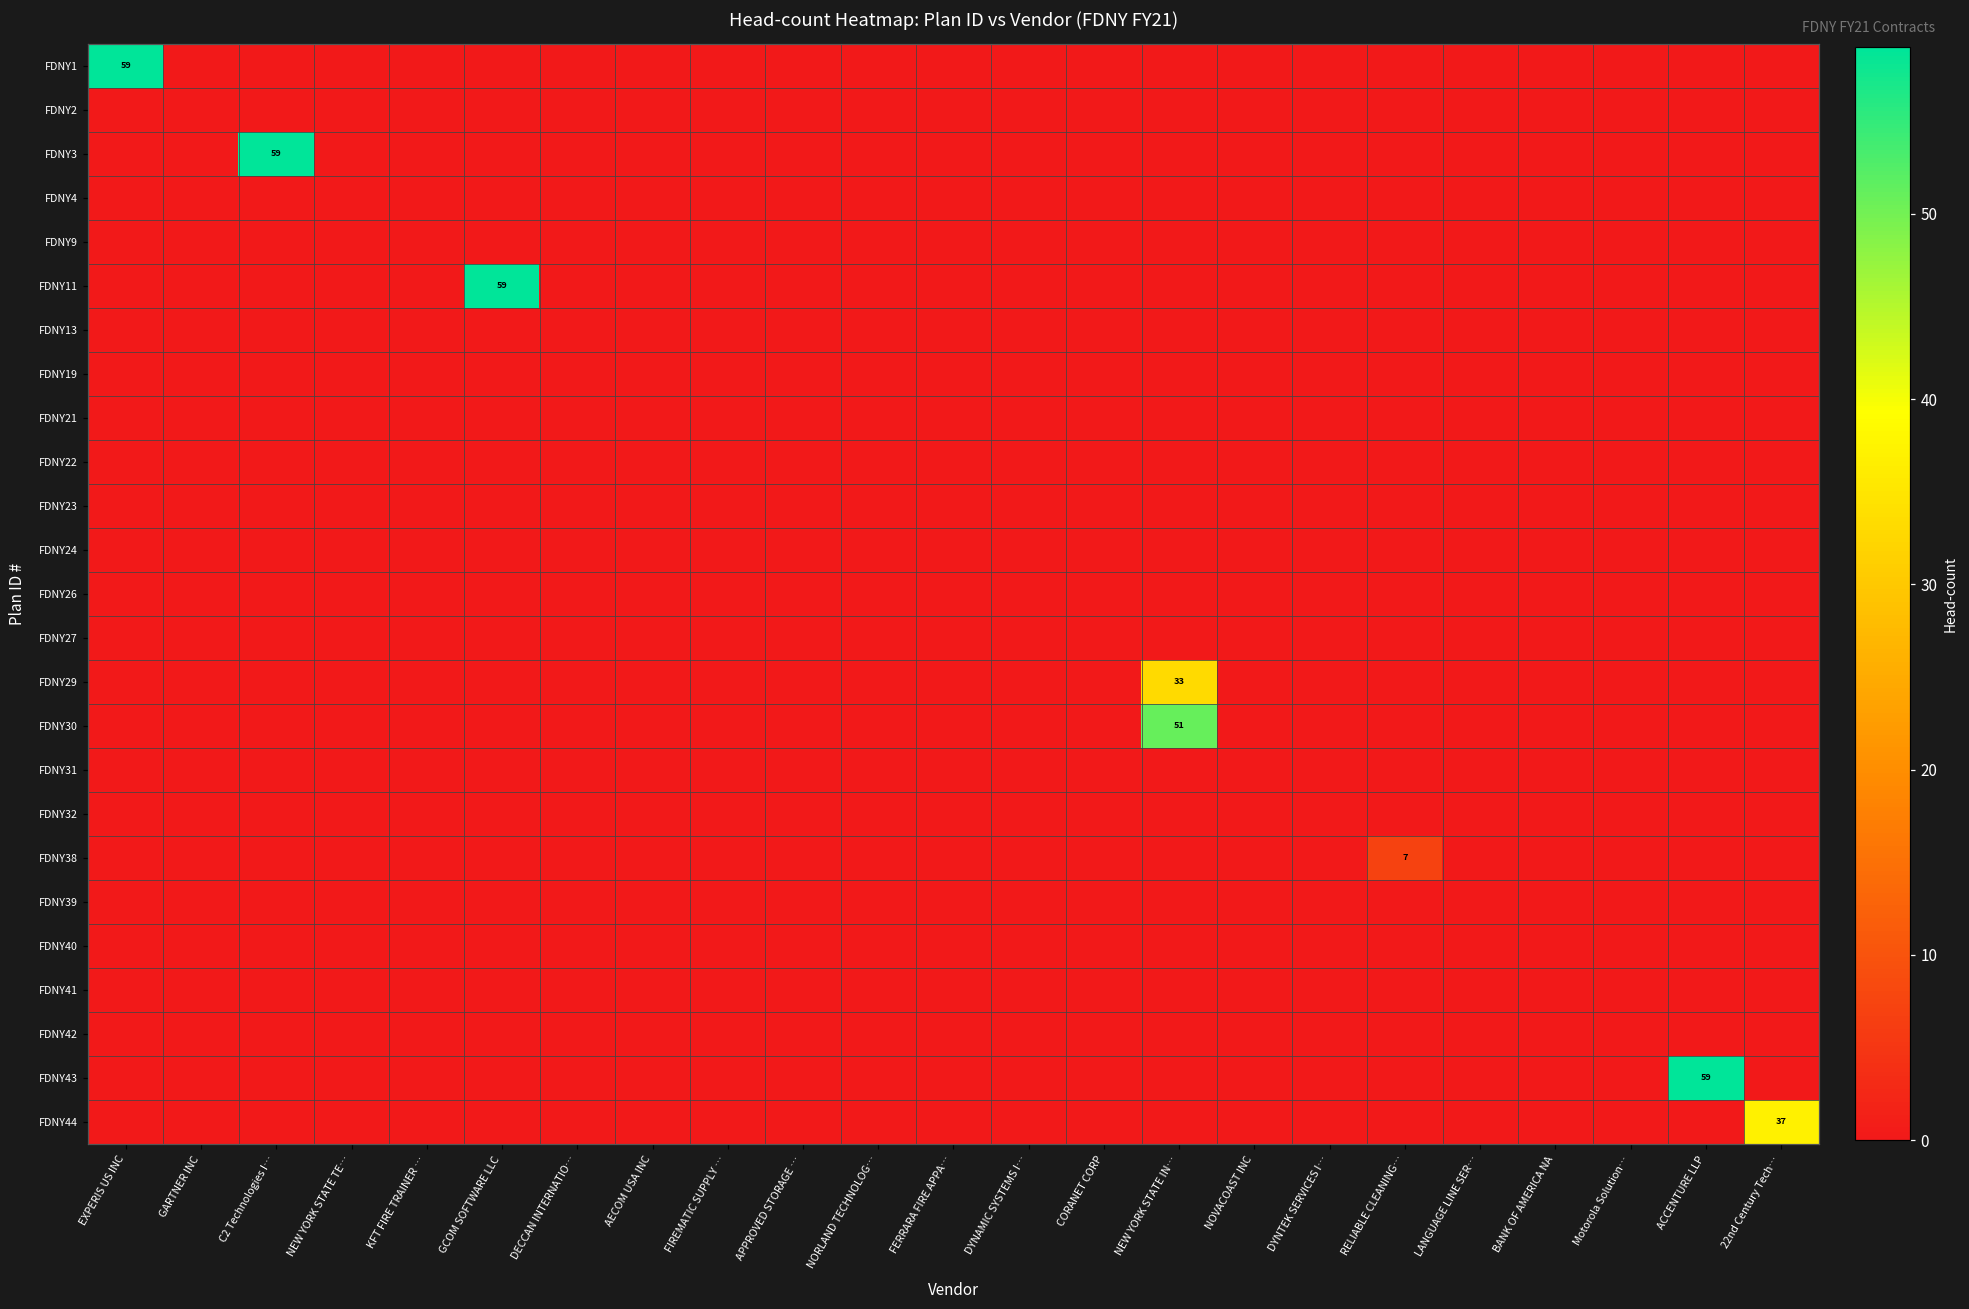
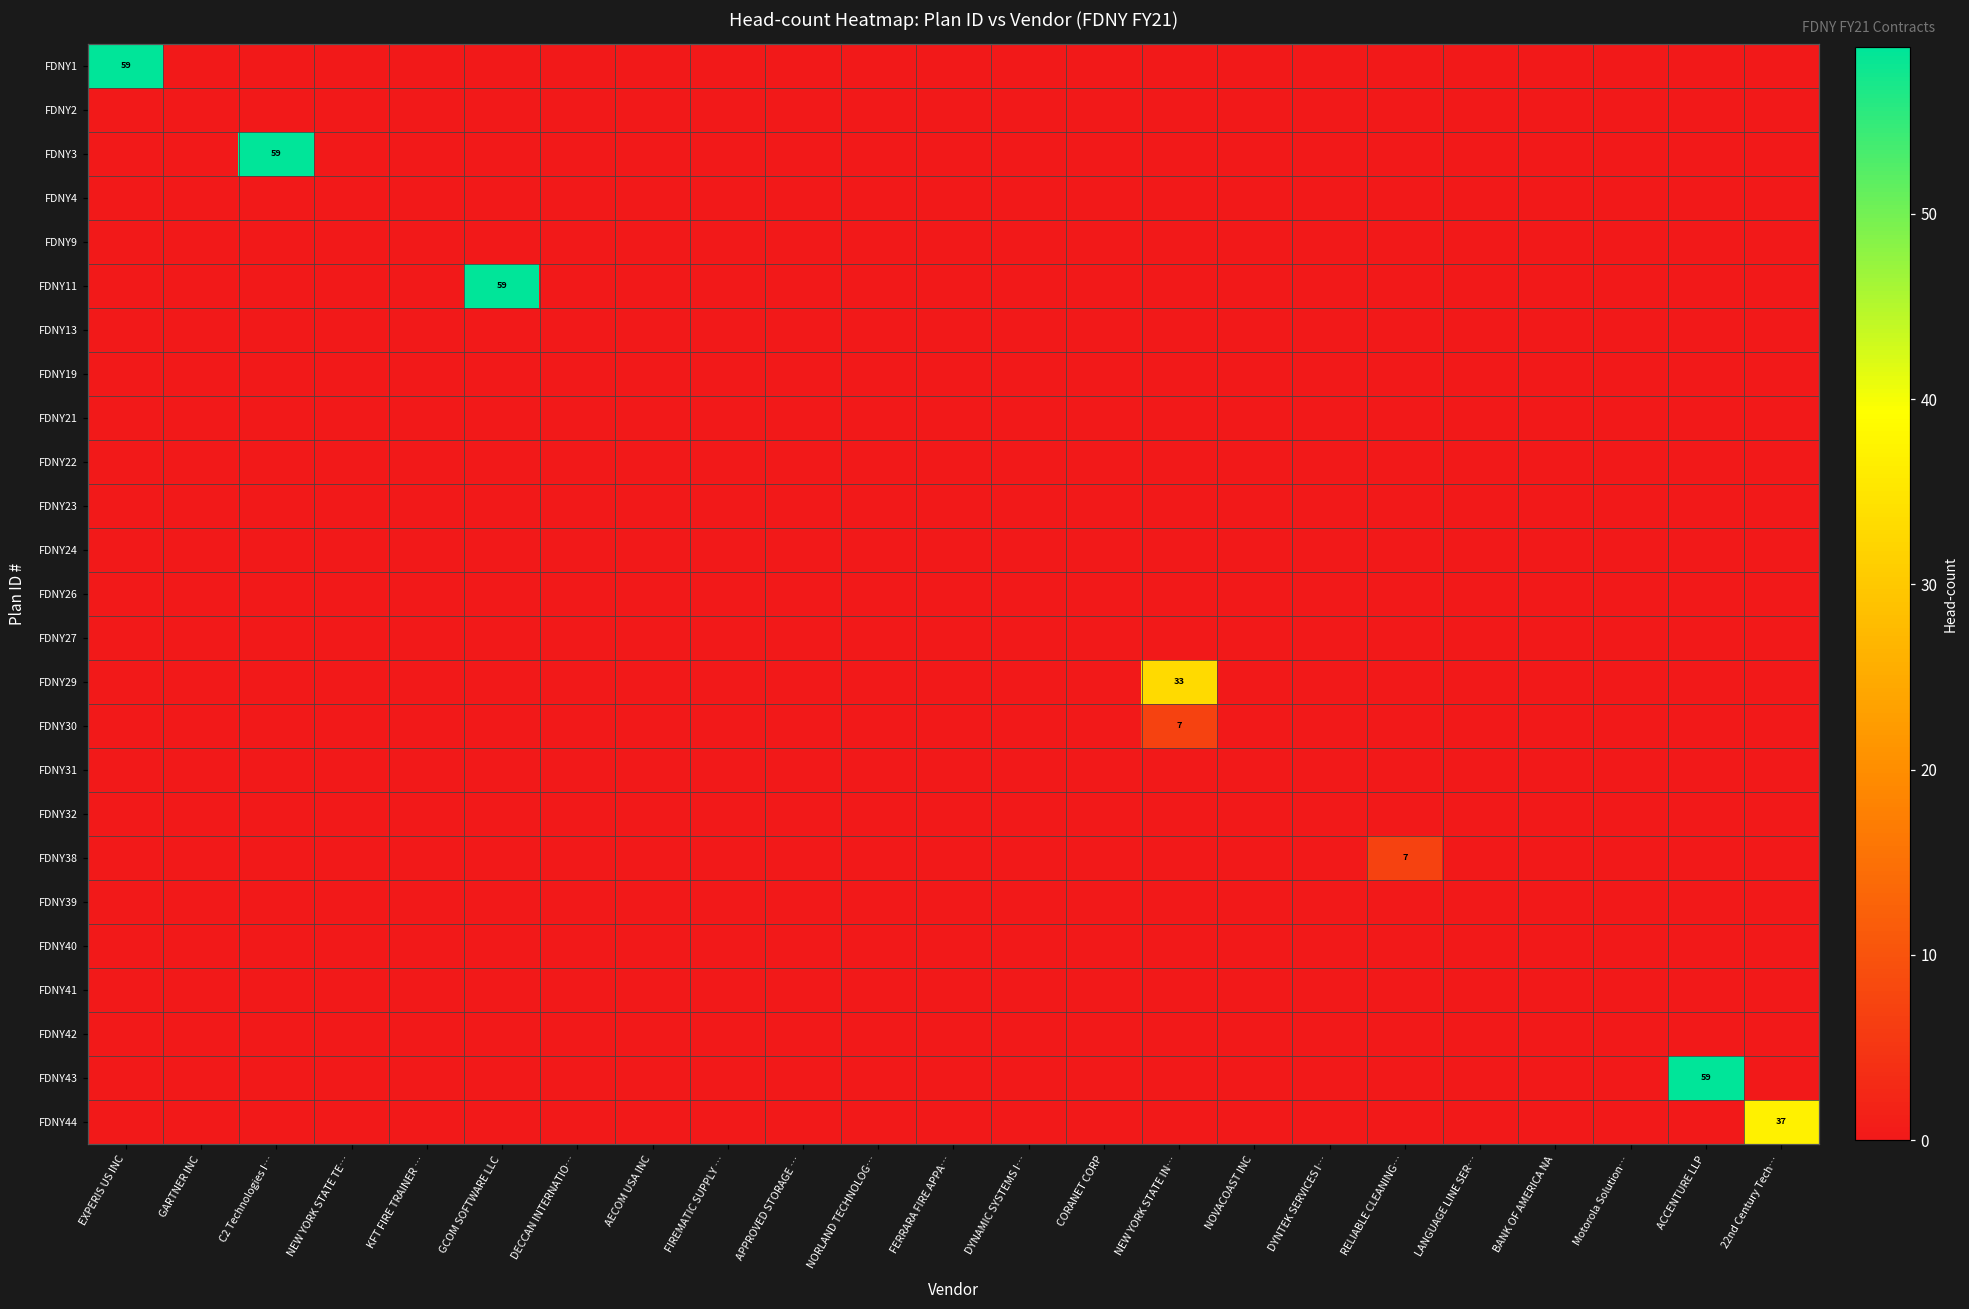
FDNY30, NEW YORK STATE IN…: 51 -> 7
